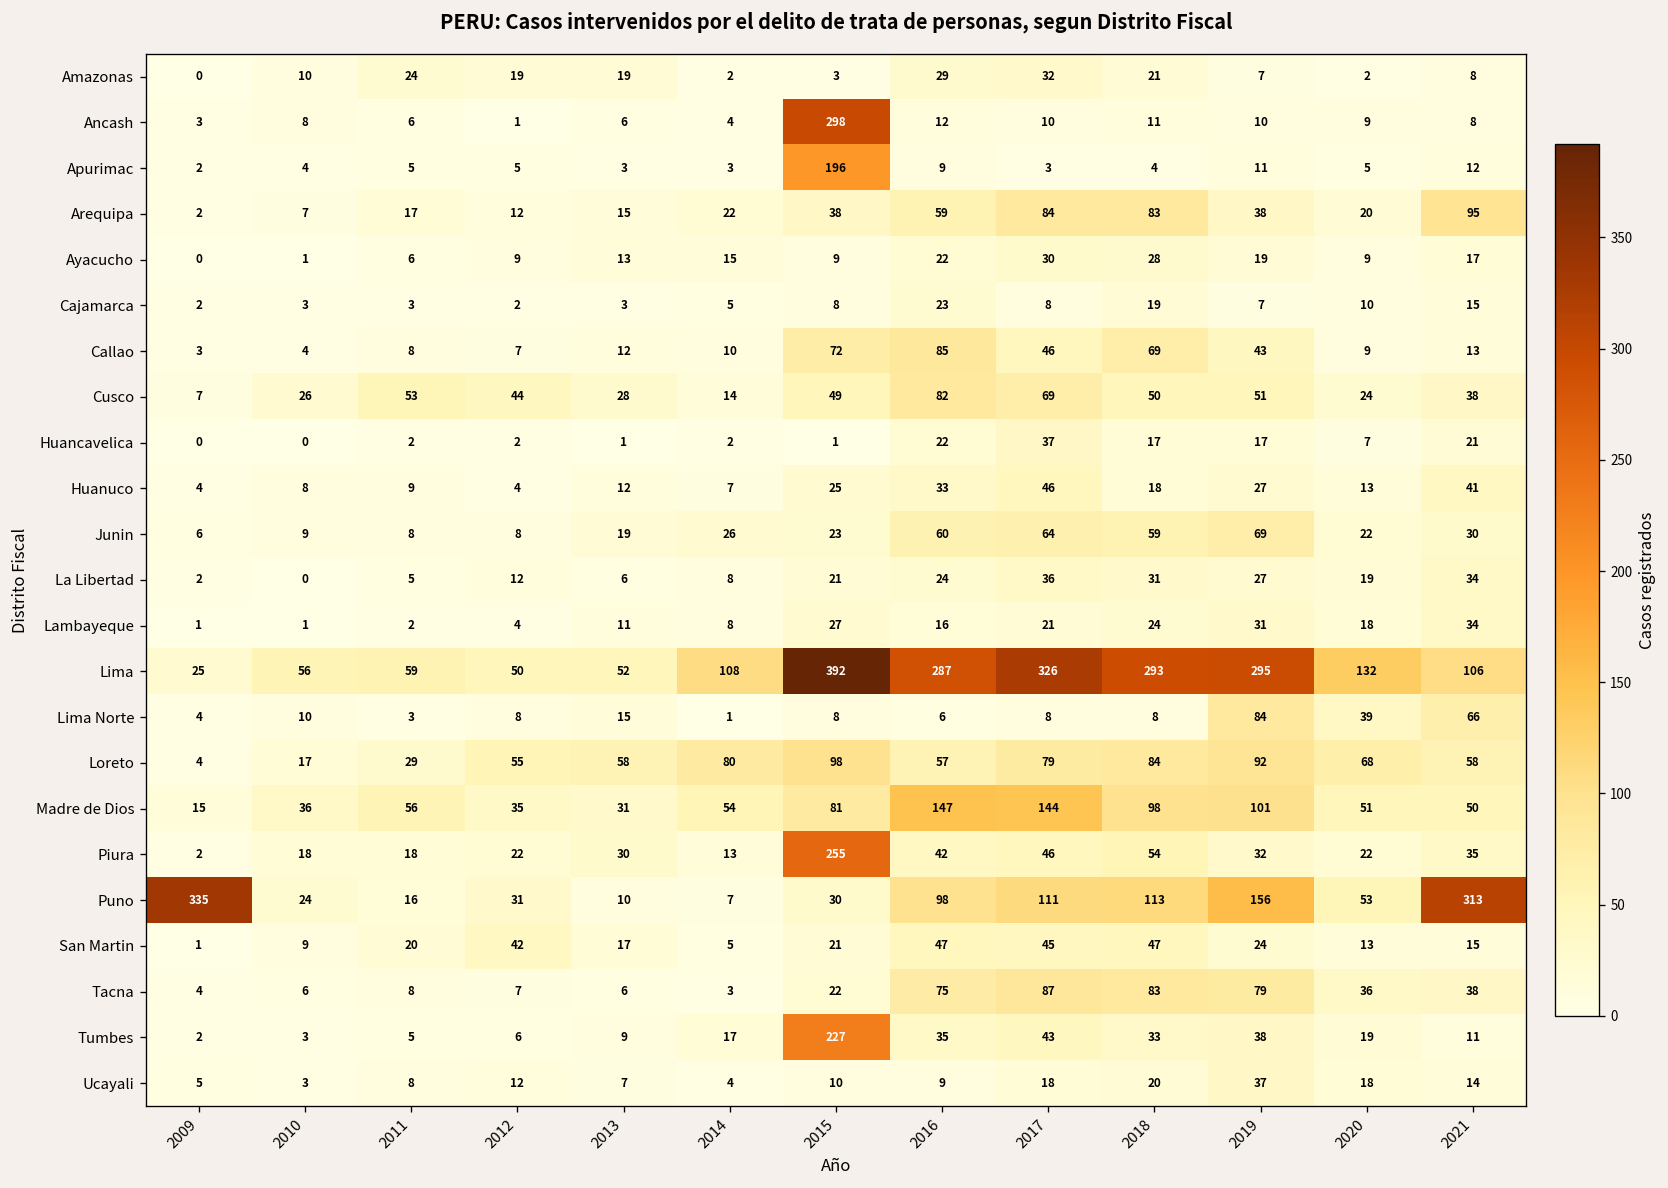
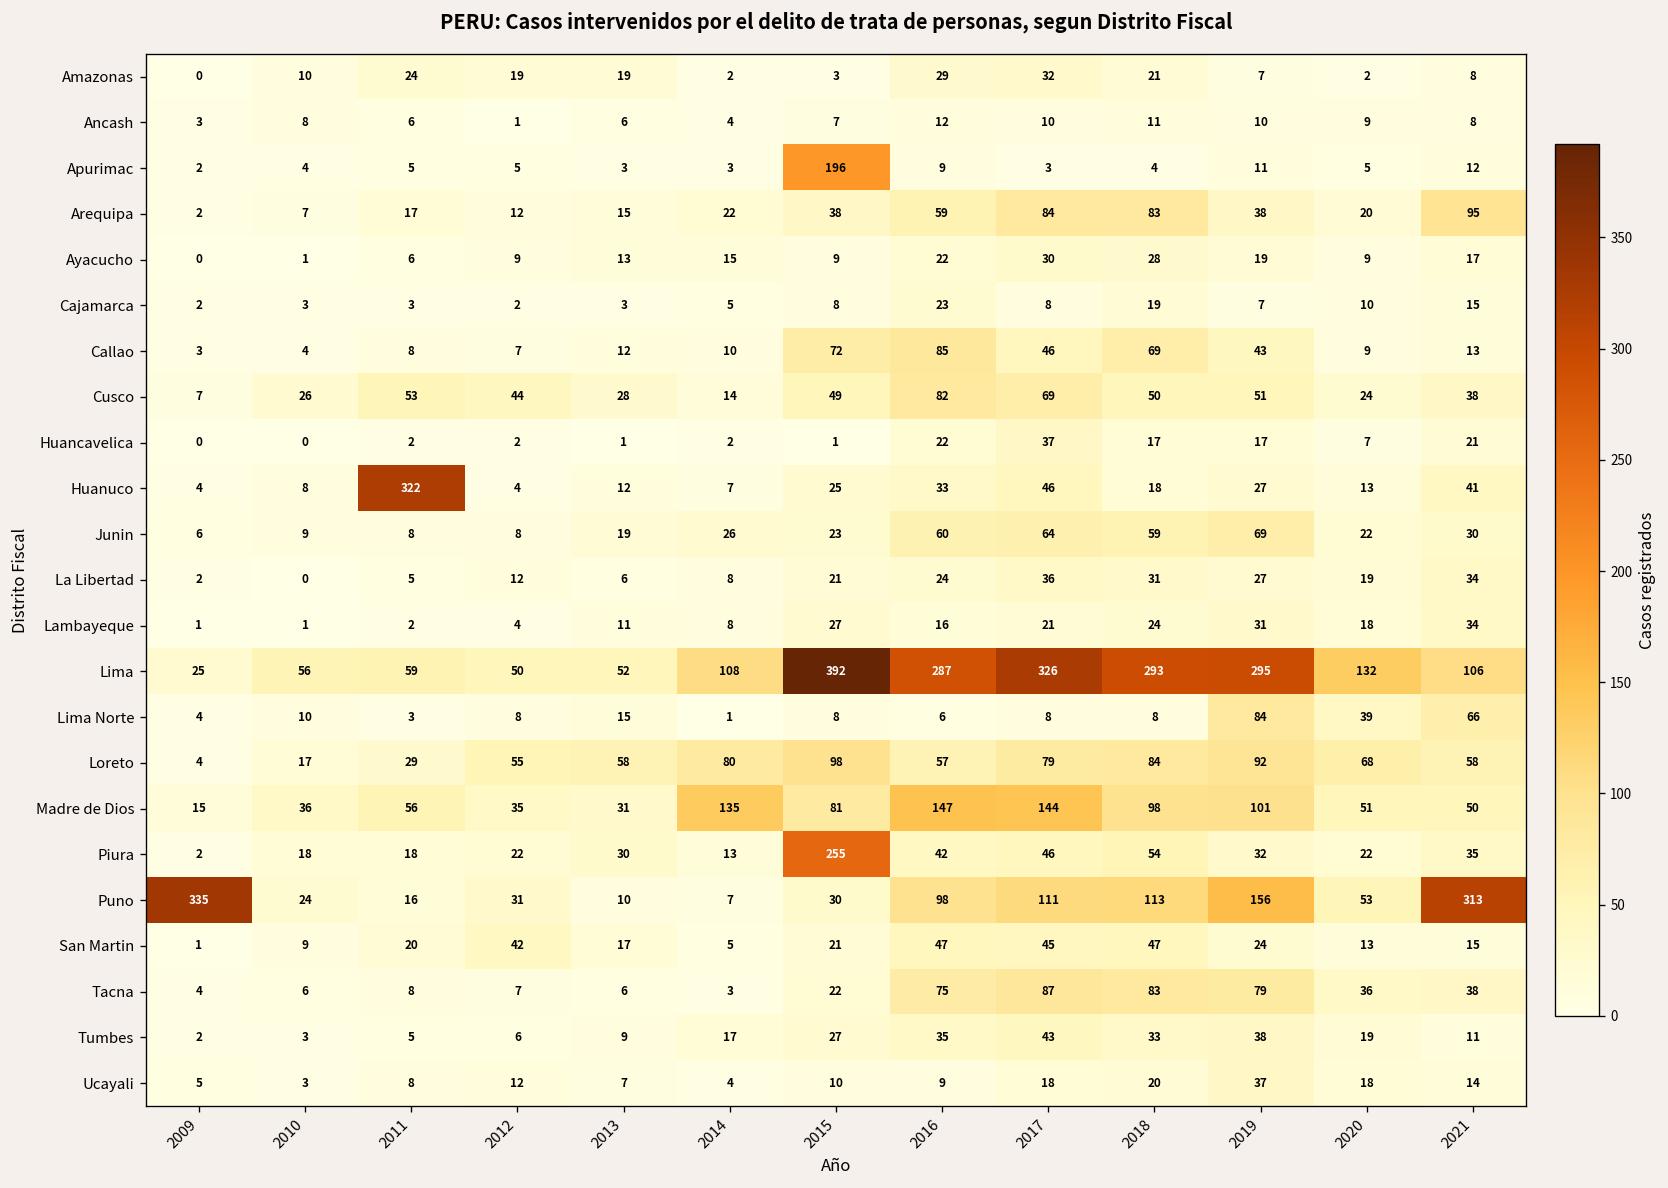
Ancash, 2015: 298 -> 7
Huanuco, 2011: 9 -> 322
Madre de Dios, 2014: 54 -> 135
Tumbes, 2015: 227 -> 27
